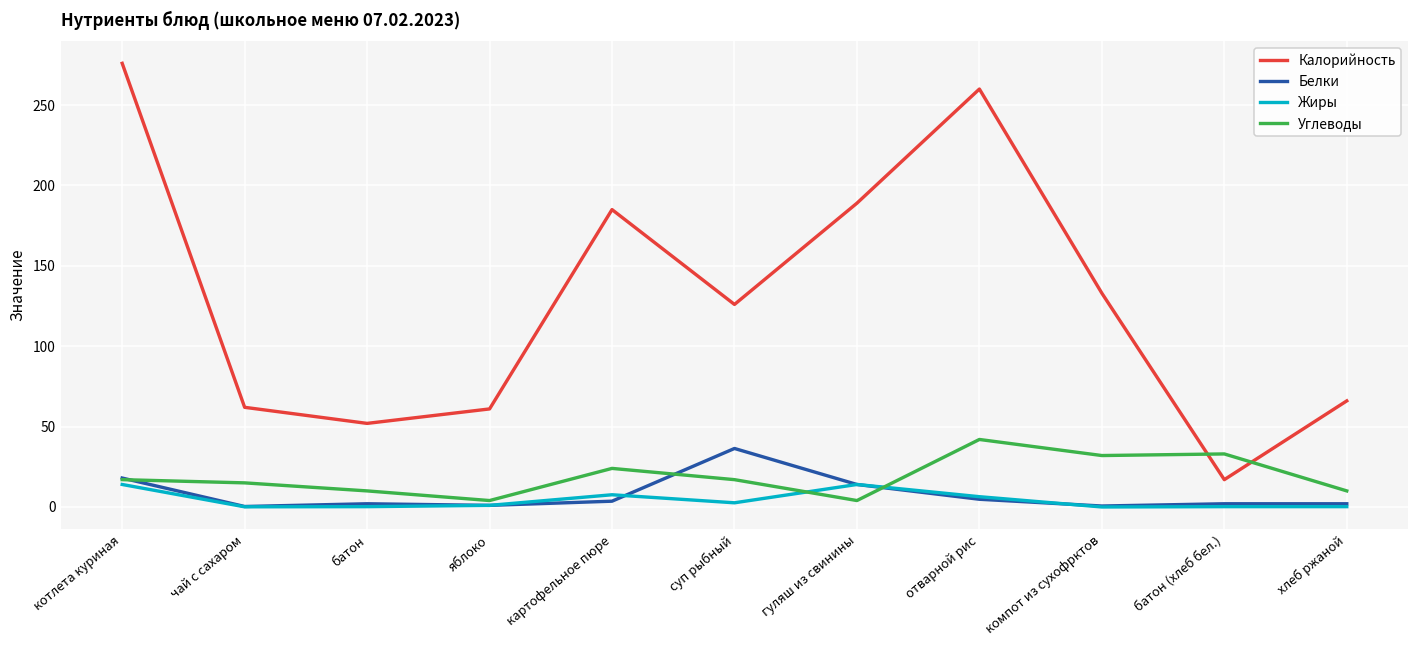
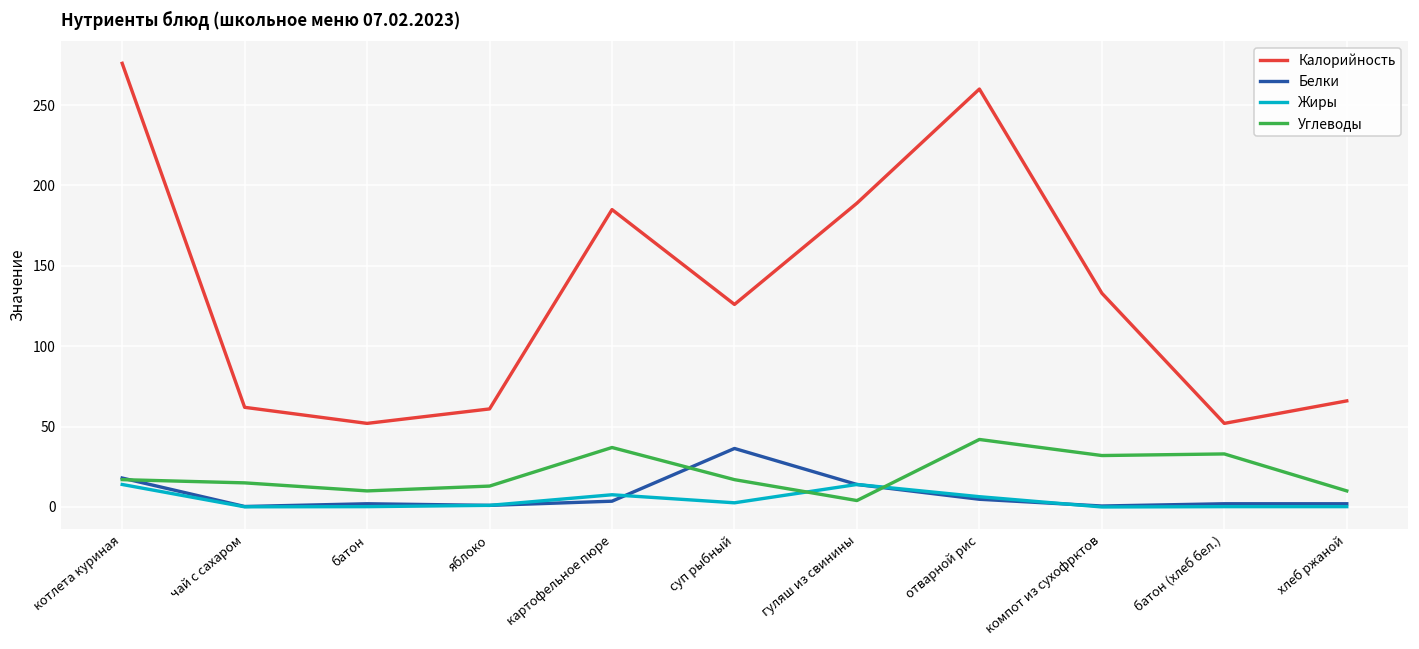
Углеводы, яблоко: 4 -> 13
Углеводы, картофельное пюре: 24 -> 37
Калорийность, батон (хлеб бел.): 17 -> 52
